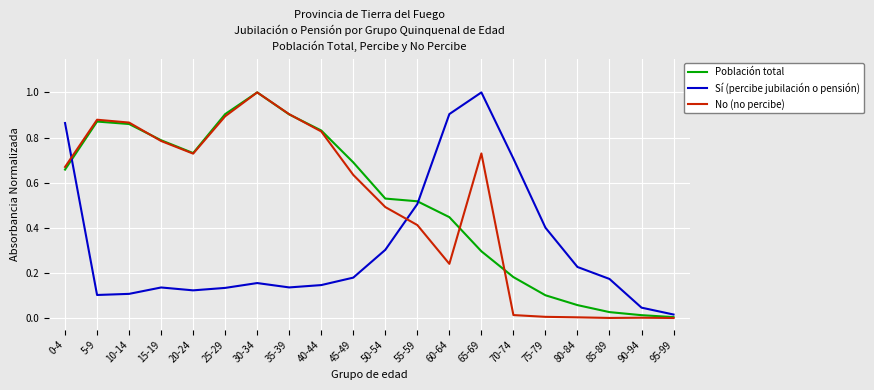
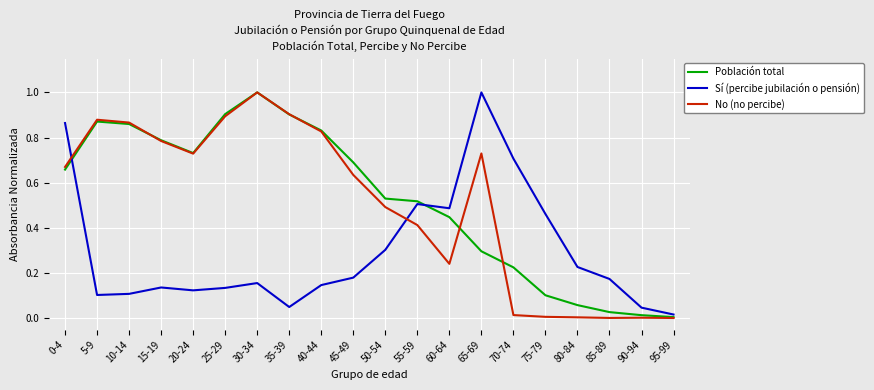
Sí (percibe jubilación o pensión), 35-39: 0.14 -> 0.05
Sí (percibe jubilación o pensión), 60-64: 0.90 -> 0.49
Población total, 70-74: 0.18 -> 0.23
Sí (percibe jubilación o pensión), 75-79: 0.40 -> 0.46
